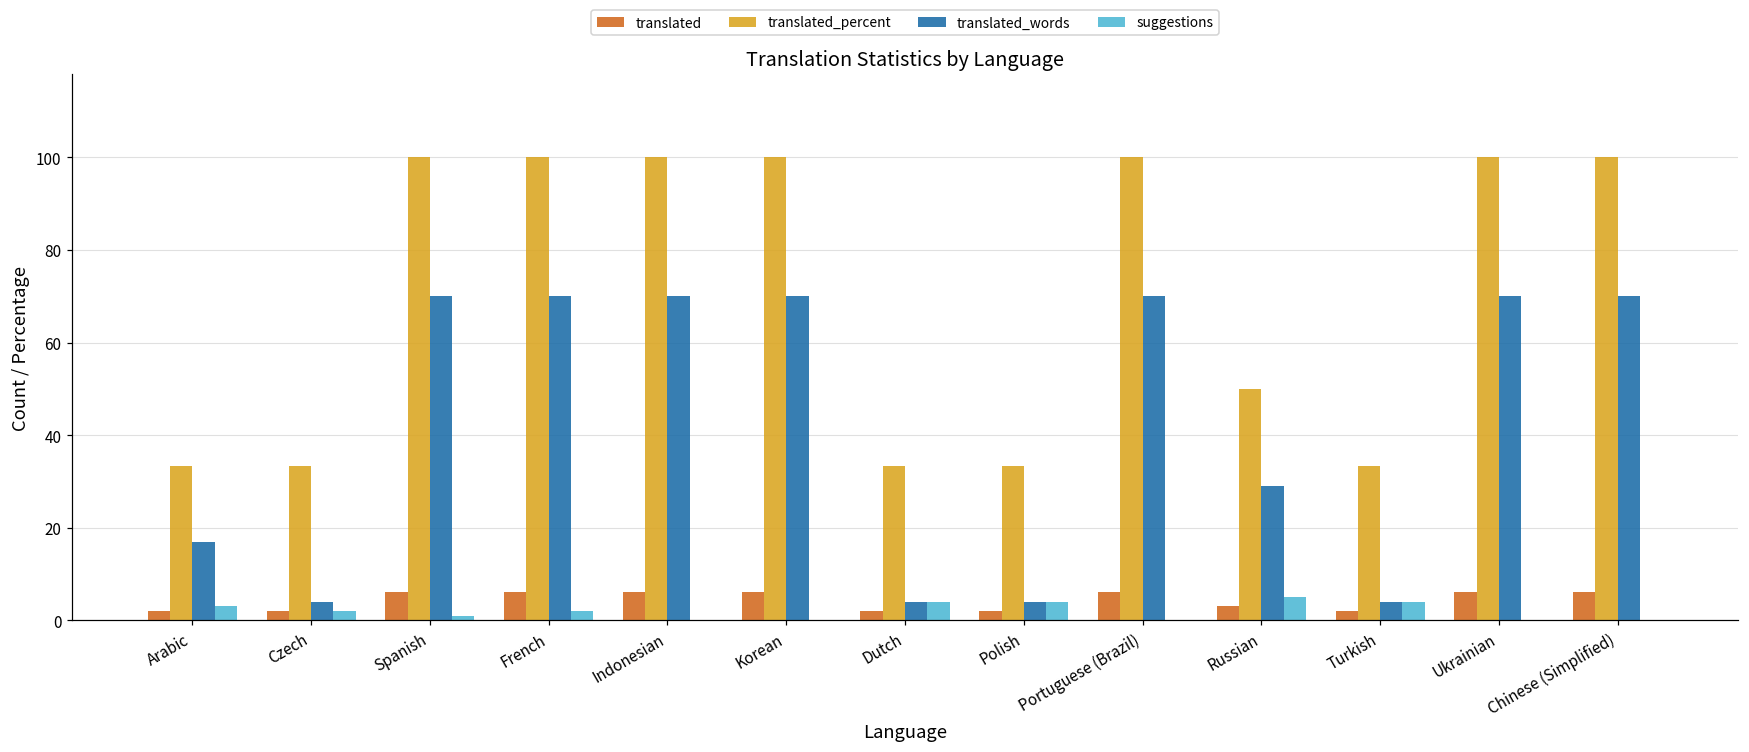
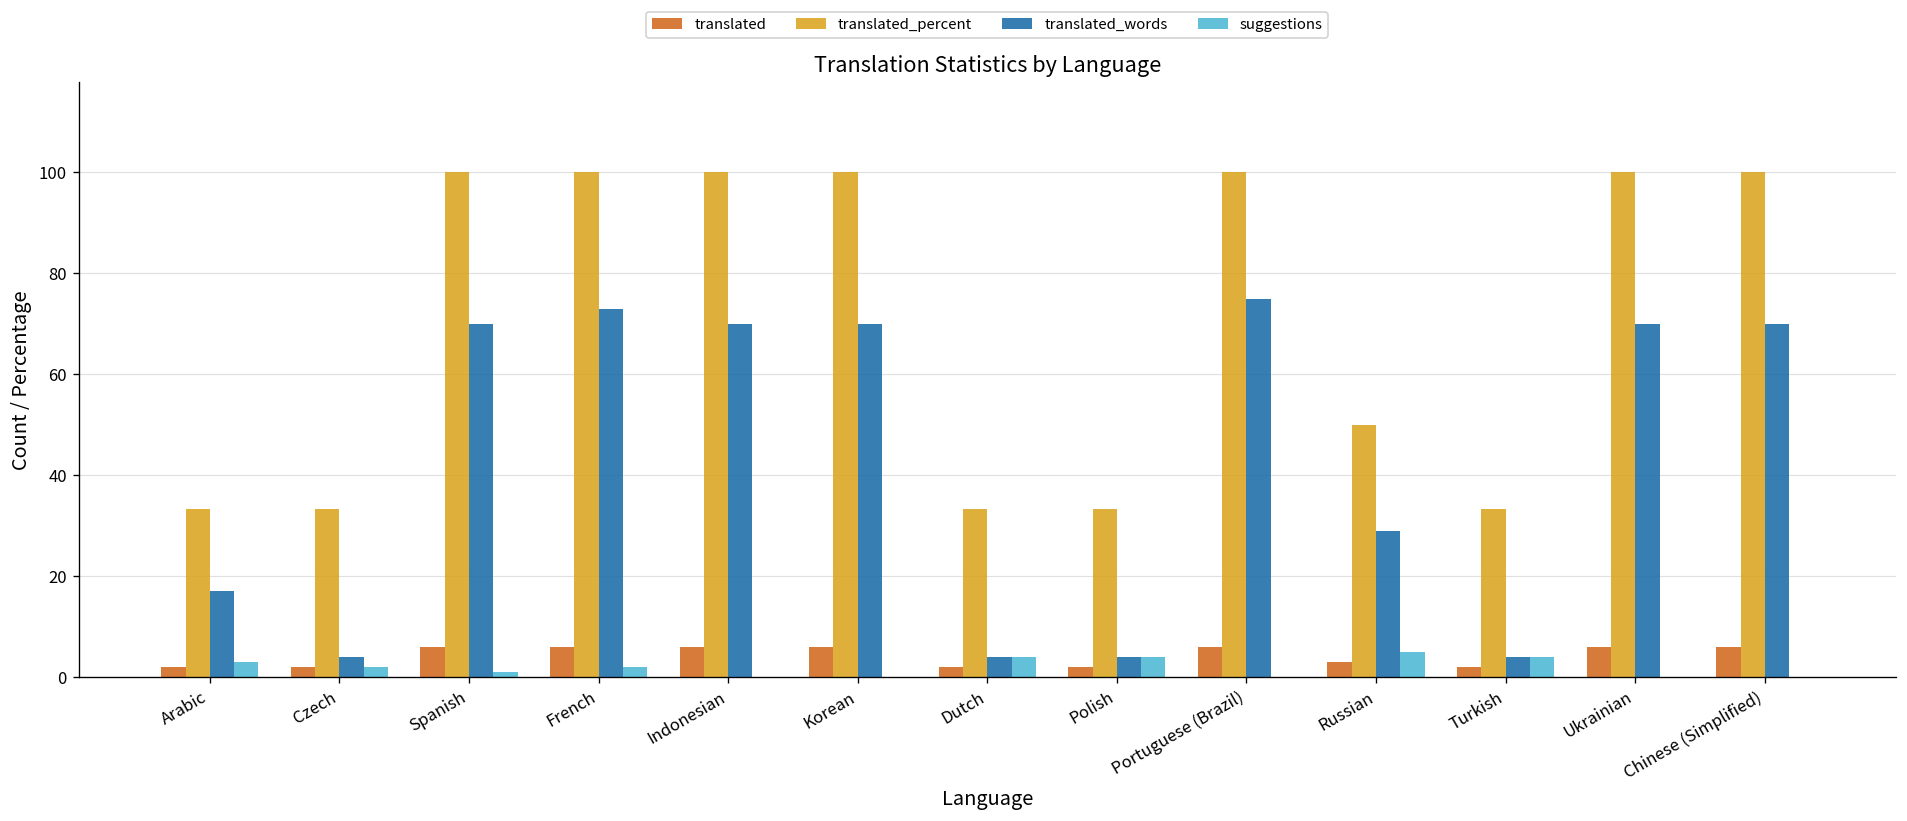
translated_words, French: 70 -> 73
translated_words, Portuguese (Brazil): 70 -> 75
